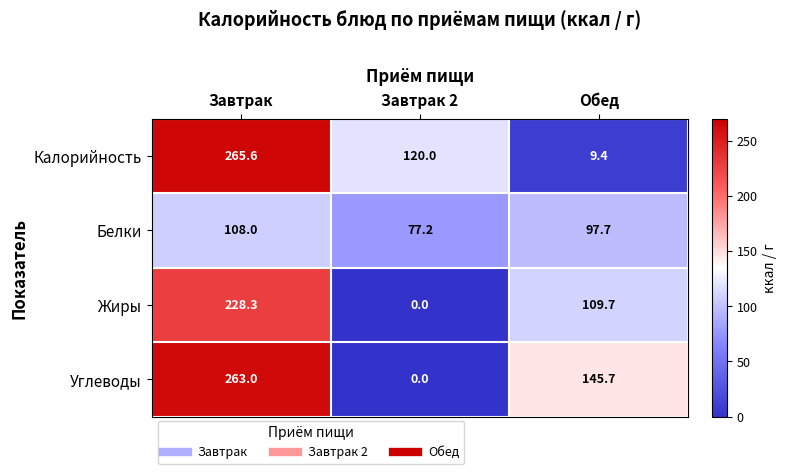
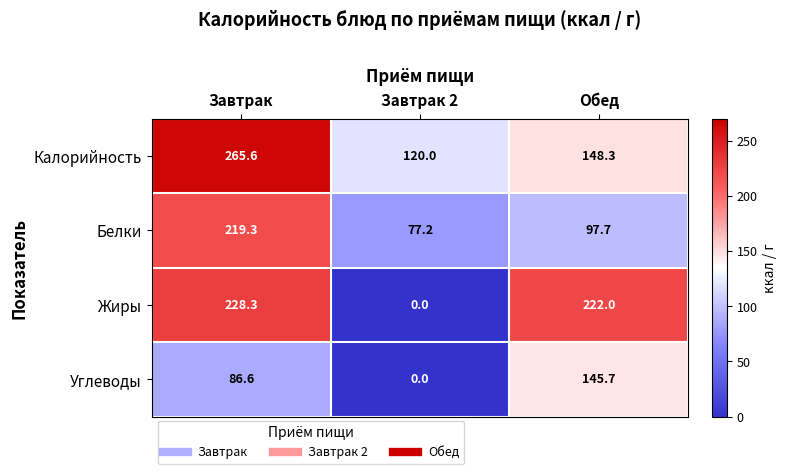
Калорийность, Обед: 9.4 -> 148.3
Белки, Завтрак: 108.0 -> 219.3
Жиры, Обед: 109.7 -> 222.0
Углеводы, Завтрак: 263.0 -> 86.6
